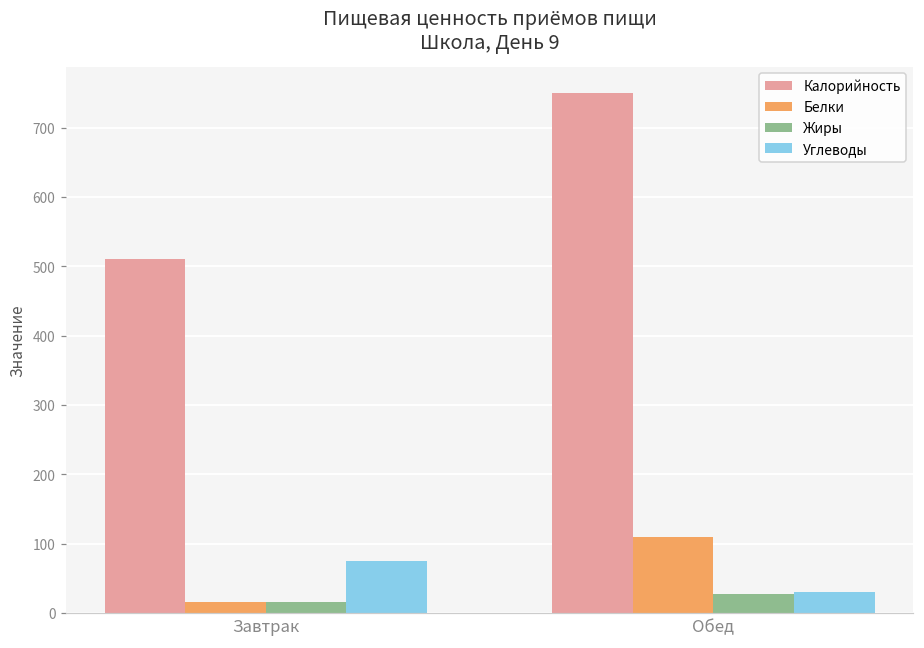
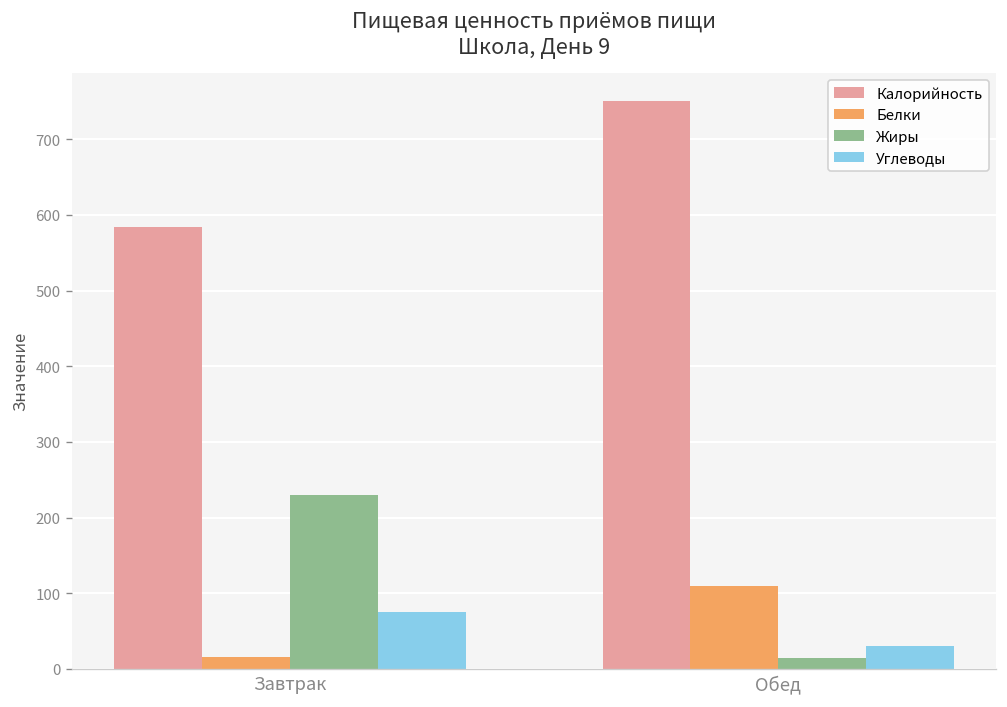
Калорийность, Завтрак: 510 -> 580
Жиры, Завтрак: 20 -> 230
Жиры, Обед: 30 -> 10
